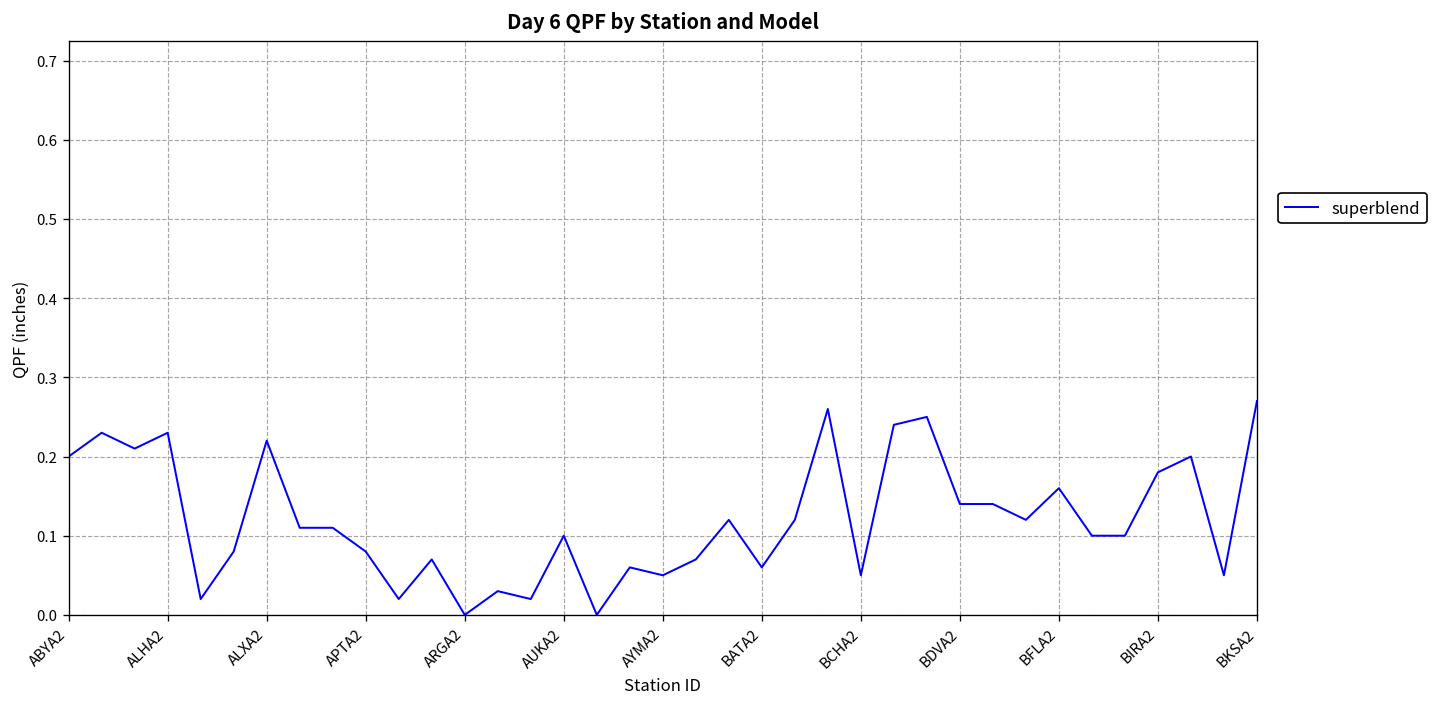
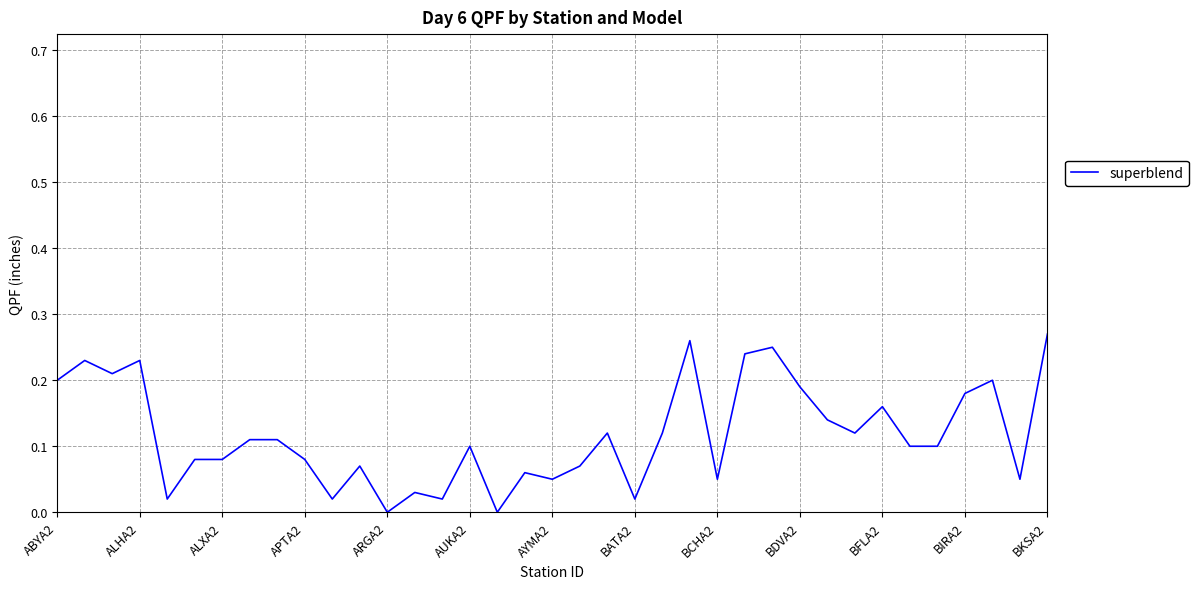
ALXA2: 0.22 -> 0.08
BATA2: 0.06 -> 0.02
BDVA2: 0.14 -> 0.19
